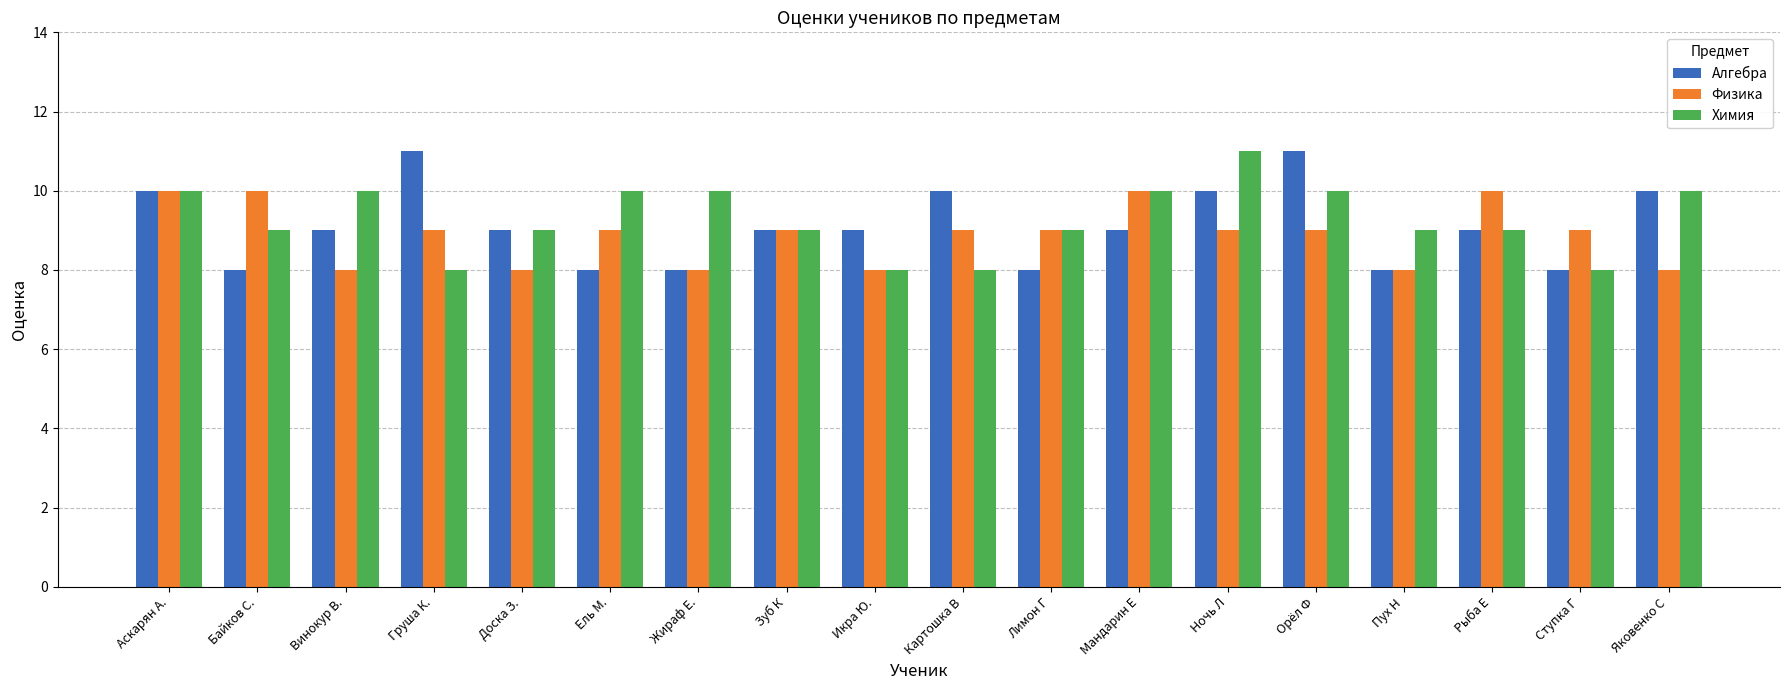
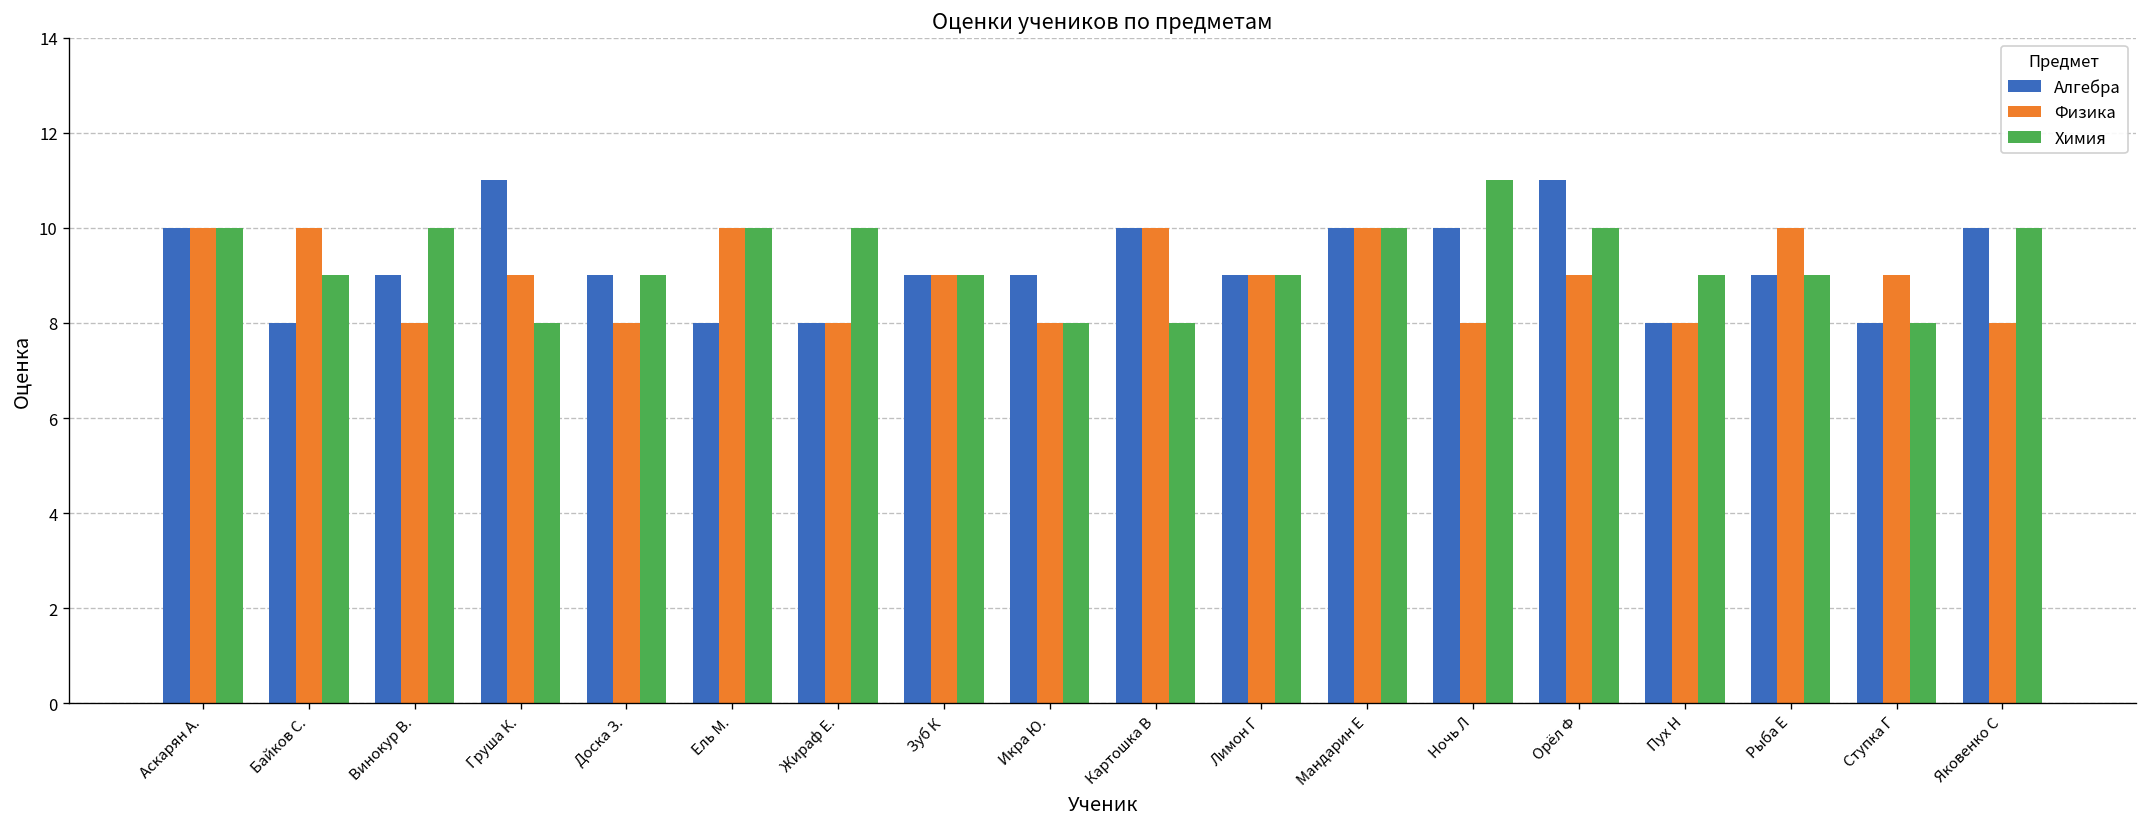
Физика, Ель М.: 9 -> 10
Физика, Картошка В: 9 -> 10
Алгебра, Лимон Г: 8 -> 9
Алгебра, Мандарин Е: 9 -> 10
Физика, Ночь Л: 9 -> 8
